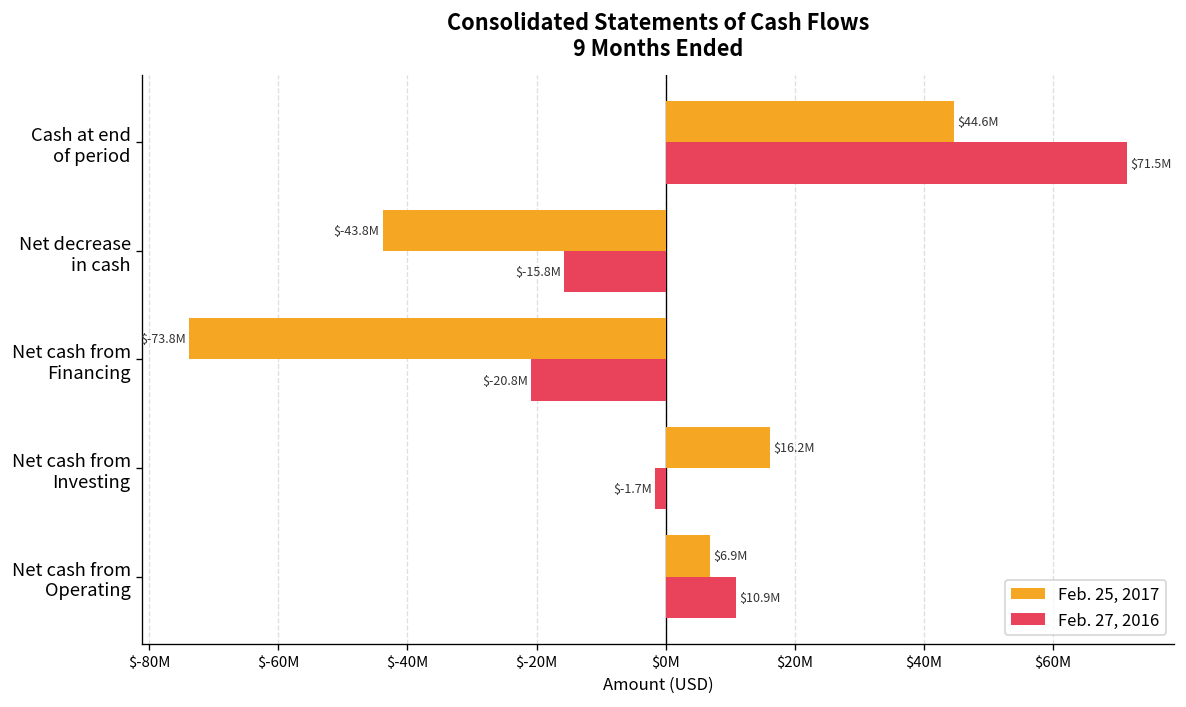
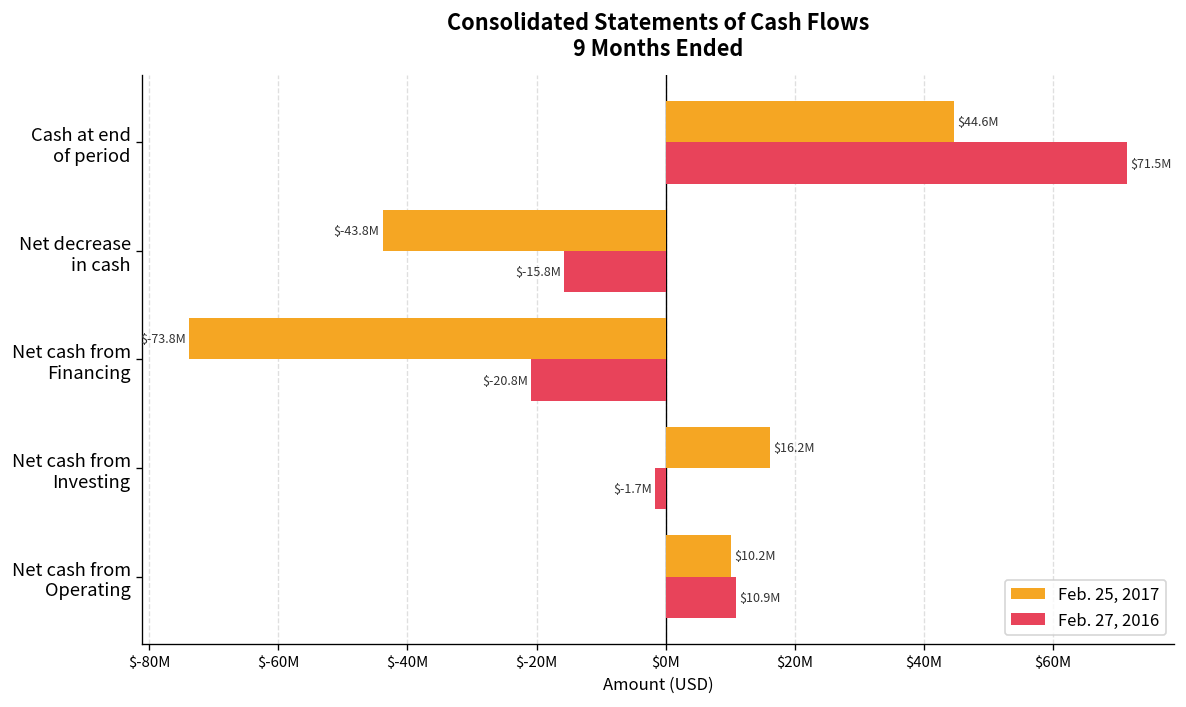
Feb. 25, 2017, Net cash from Operating: $6.9M -> $10.2M
